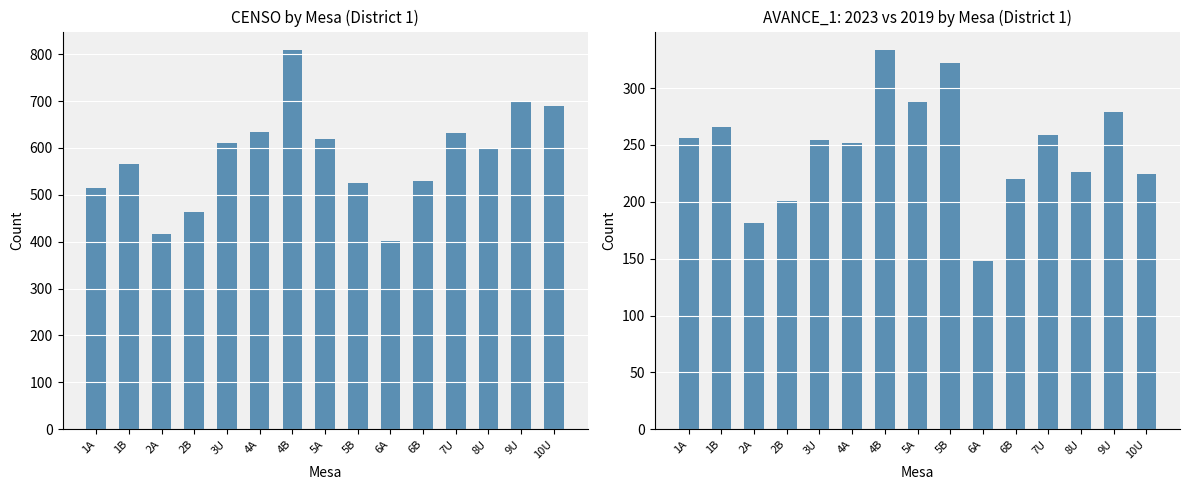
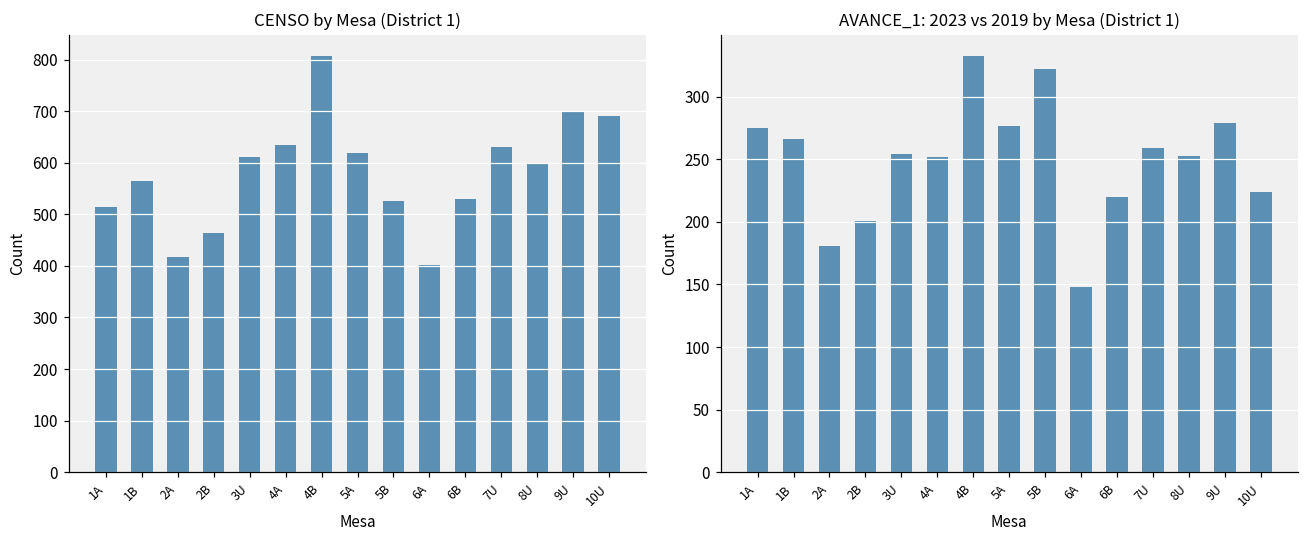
AVANCE_1: 2023 vs 2019 by Mesa (District 1), 1A: 256 -> 275
AVANCE_1: 2023 vs 2019 by Mesa (District 1), 5A: 288 -> 277
AVANCE_1: 2023 vs 2019 by Mesa (District 1), 8U: 226 -> 253
